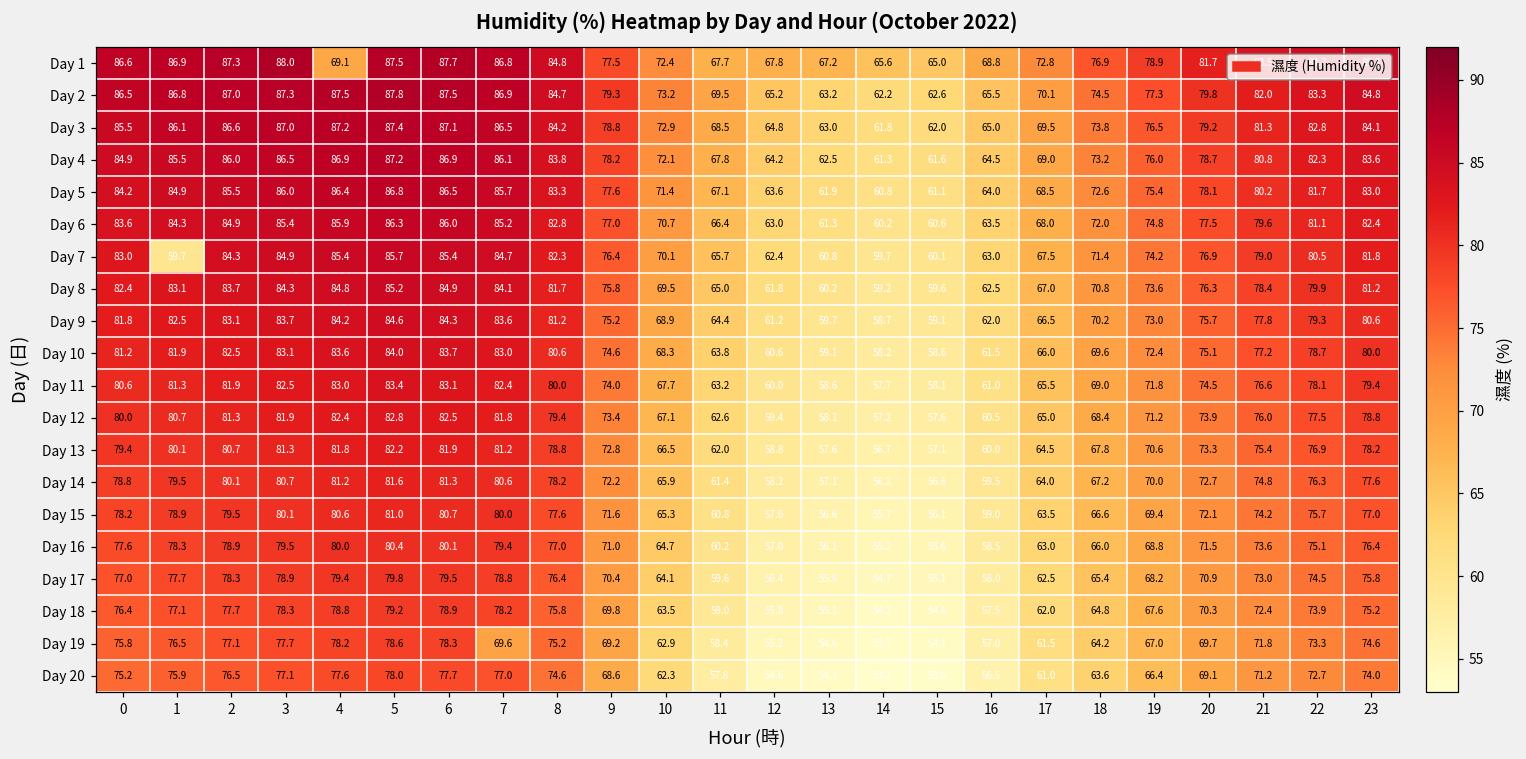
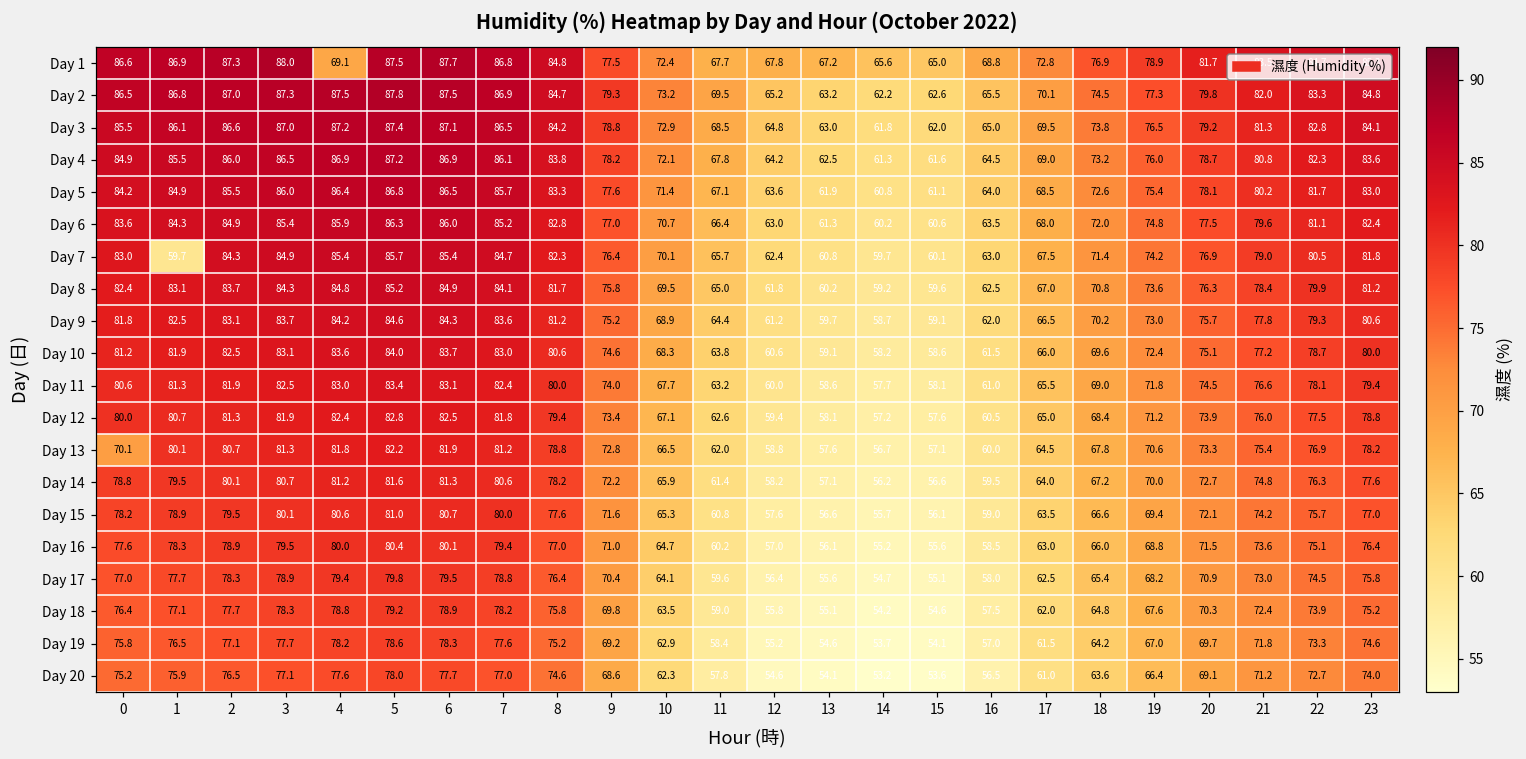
Day 13, 0: 79.4 -> 70.1
Day 19, 7: 69.6 -> 77.6
